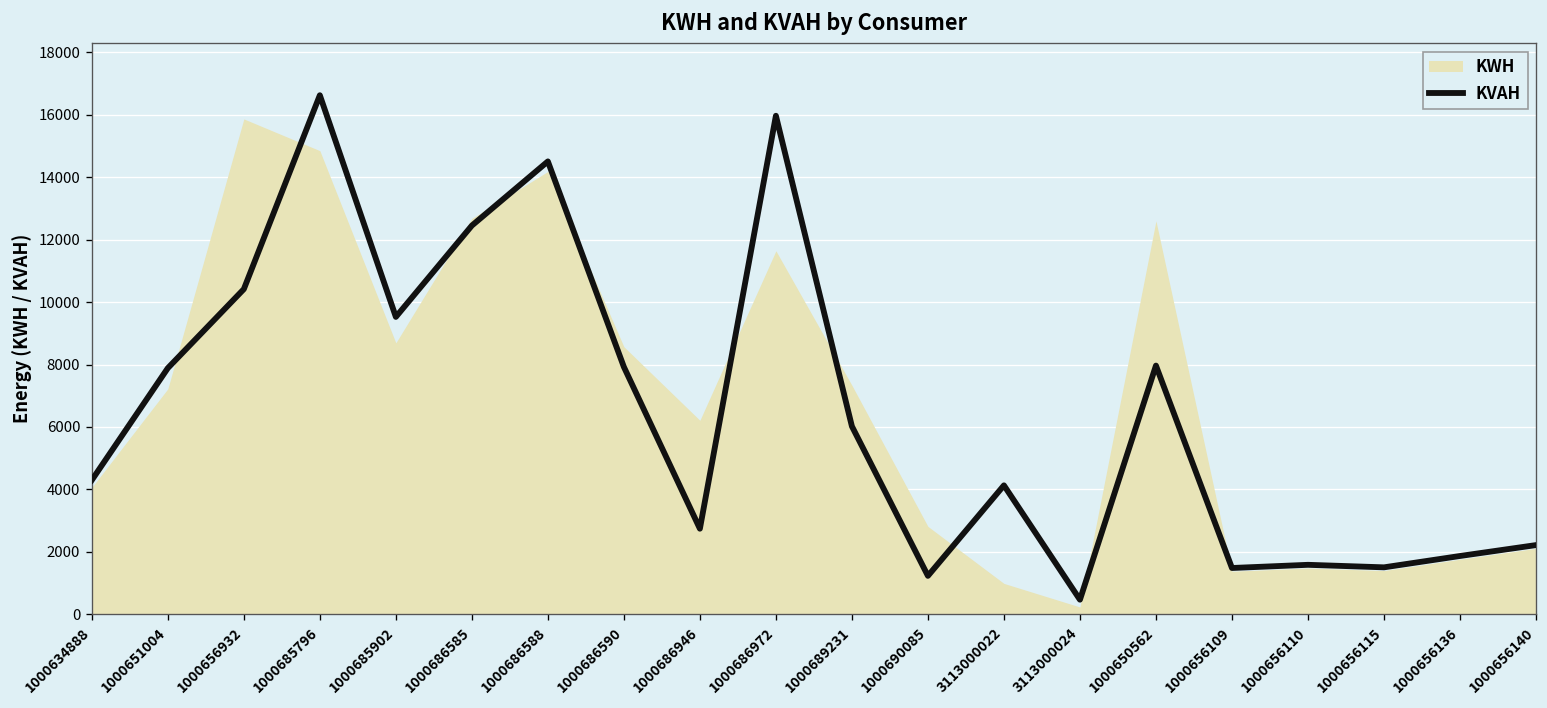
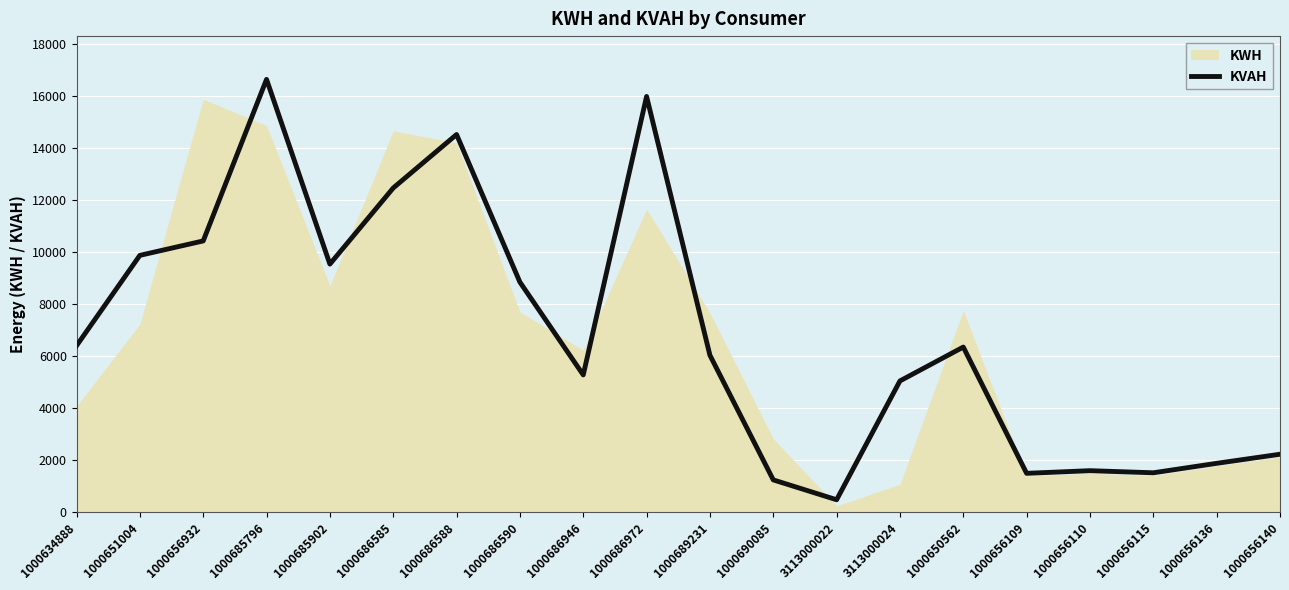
KVAH, 1000634888: 4300 -> 6400
KVAH, 1000651004: 7900 -> 9900
KWH, 1000686585: 12700 -> 14700
KVAH, 1000686590: 7900 -> 8800
KWH, 1000686590: 8600 -> 7700
KVAH, 1000686946: 2700 -> 5300
KWH, 1000689231: 7300 -> 7700
KVAH, 3113000022: 4100 -> 500
KWH, 3113000022: 1000 -> 200
KVAH, 3113000024: 500 -> 5000
KWH, 3113000024: 200 -> 1100
KVAH, 1000650562: 8000 -> 6300
KWH, 1000650562: 12600 -> 7700
